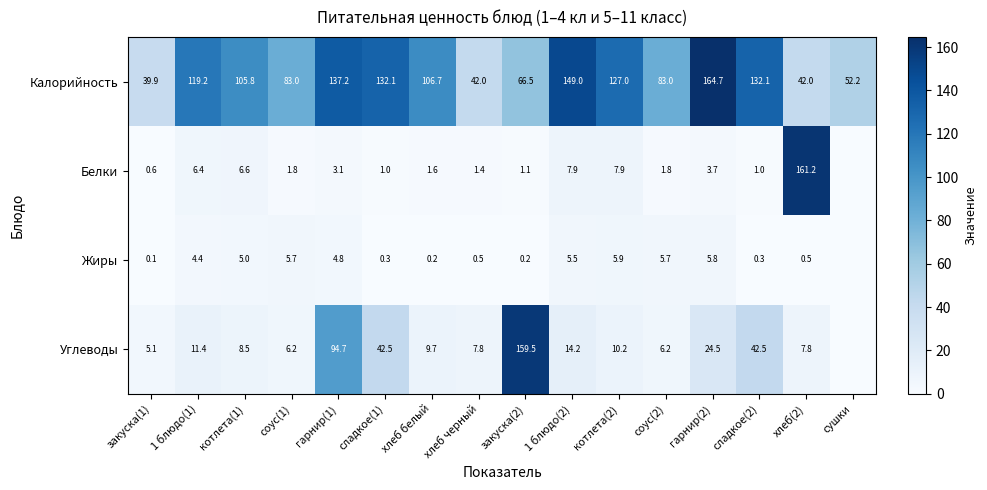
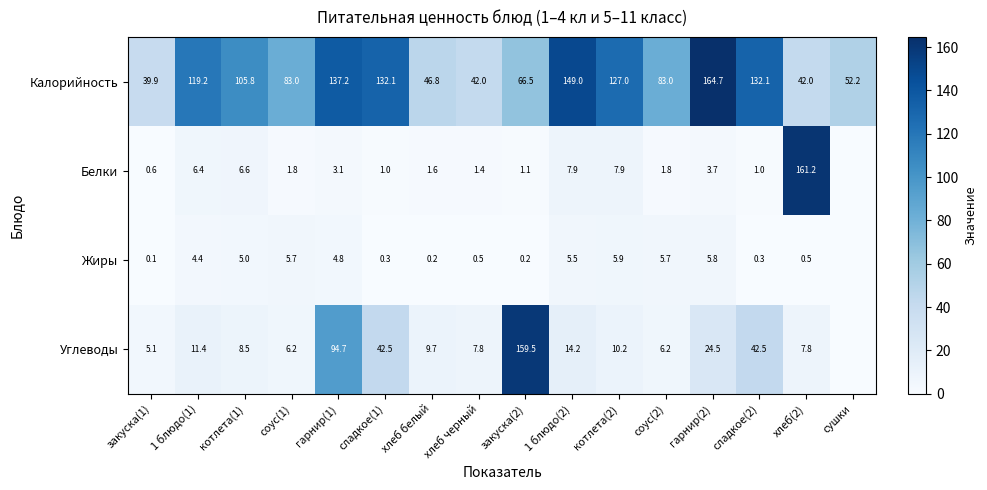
Калорийность, хлеб белый: 106.7 -> 46.8
